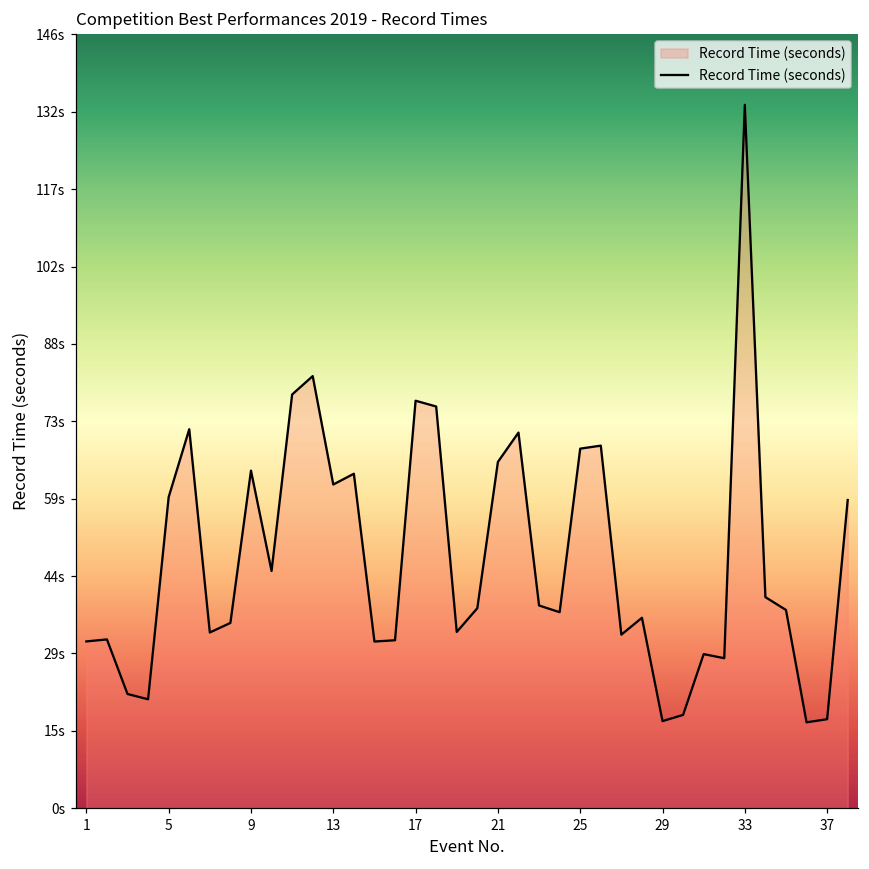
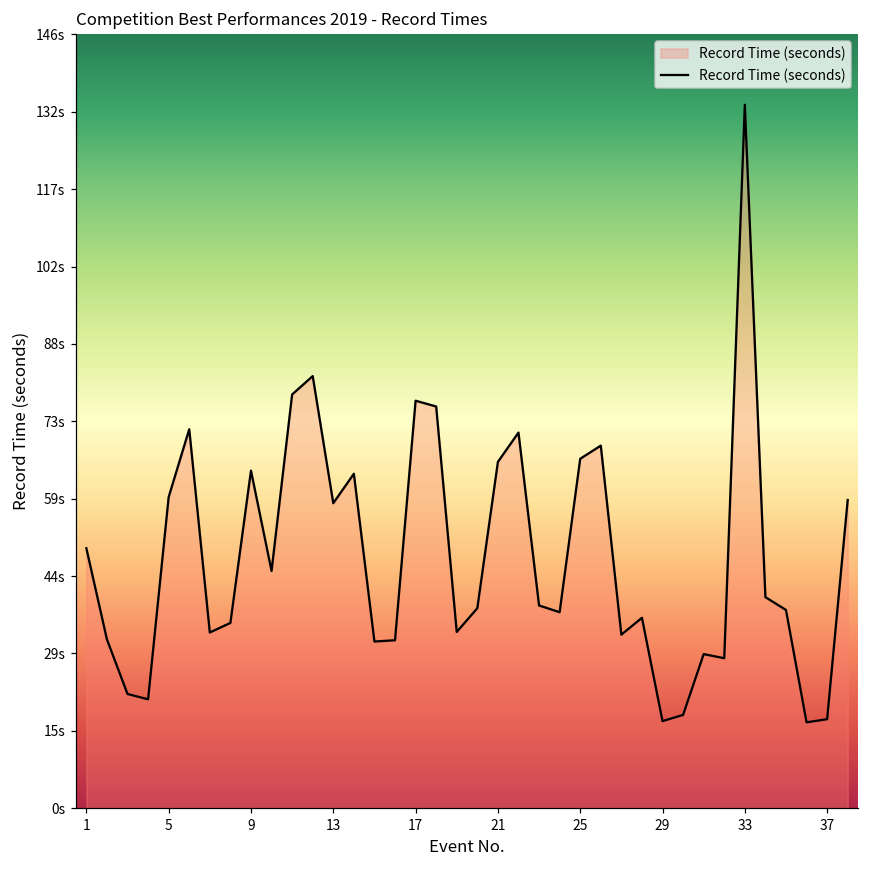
1: 32s -> 49s
13: 61s -> 58s
25: 68s -> 66s
